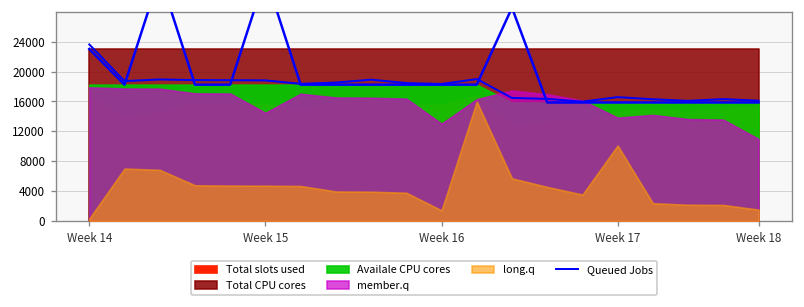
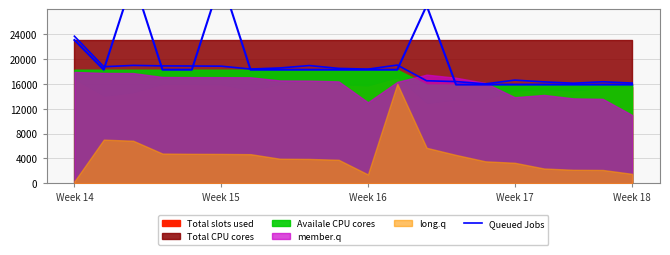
member.q, Week 15: 14000 -> 17000
long.q, Week 17: 10000 -> 3000
